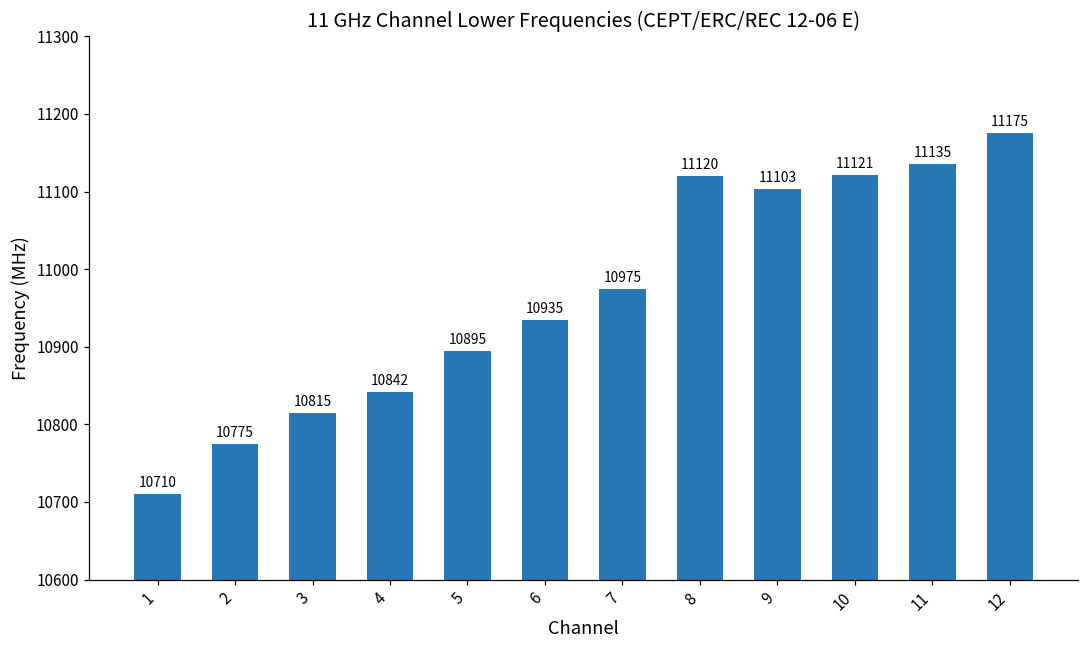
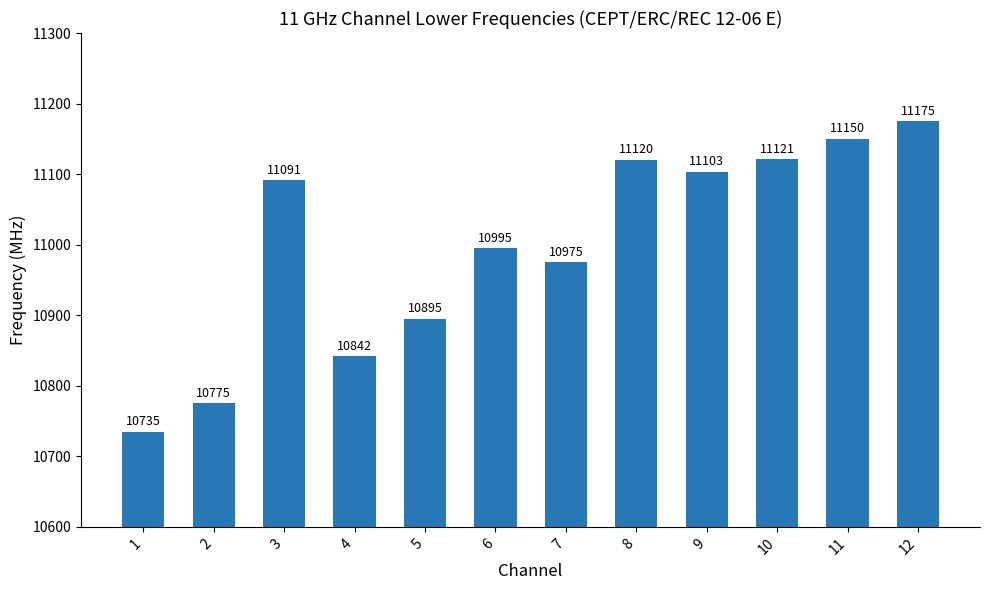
1: 10710 -> 10735
3: 10815 -> 11091
6: 10935 -> 10995
11: 11135 -> 11150
